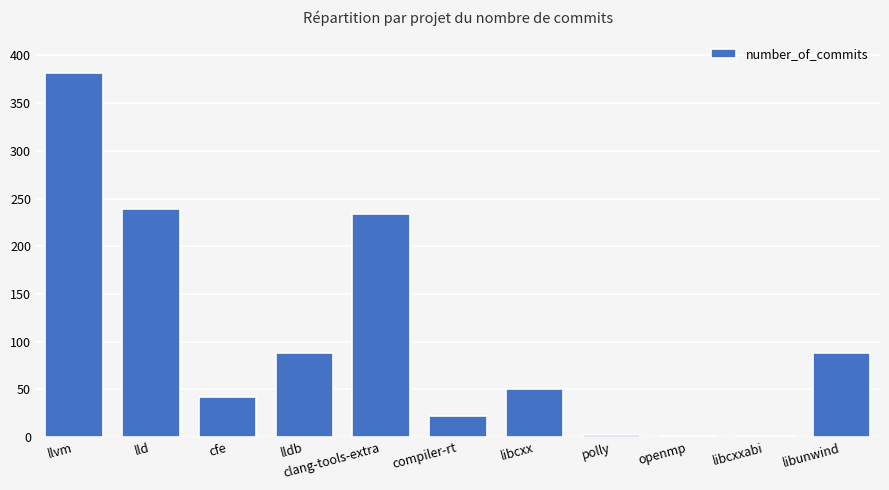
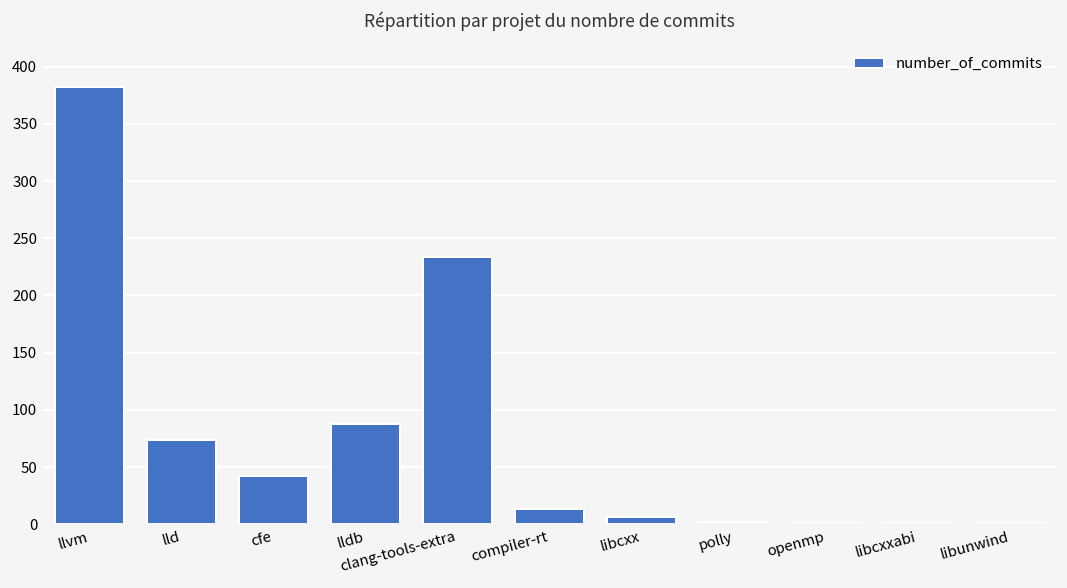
lld: 240 -> 70
compiler-rt: 20 -> 10
libcxx: 50 -> 10
libunwind: 90 -> 0
